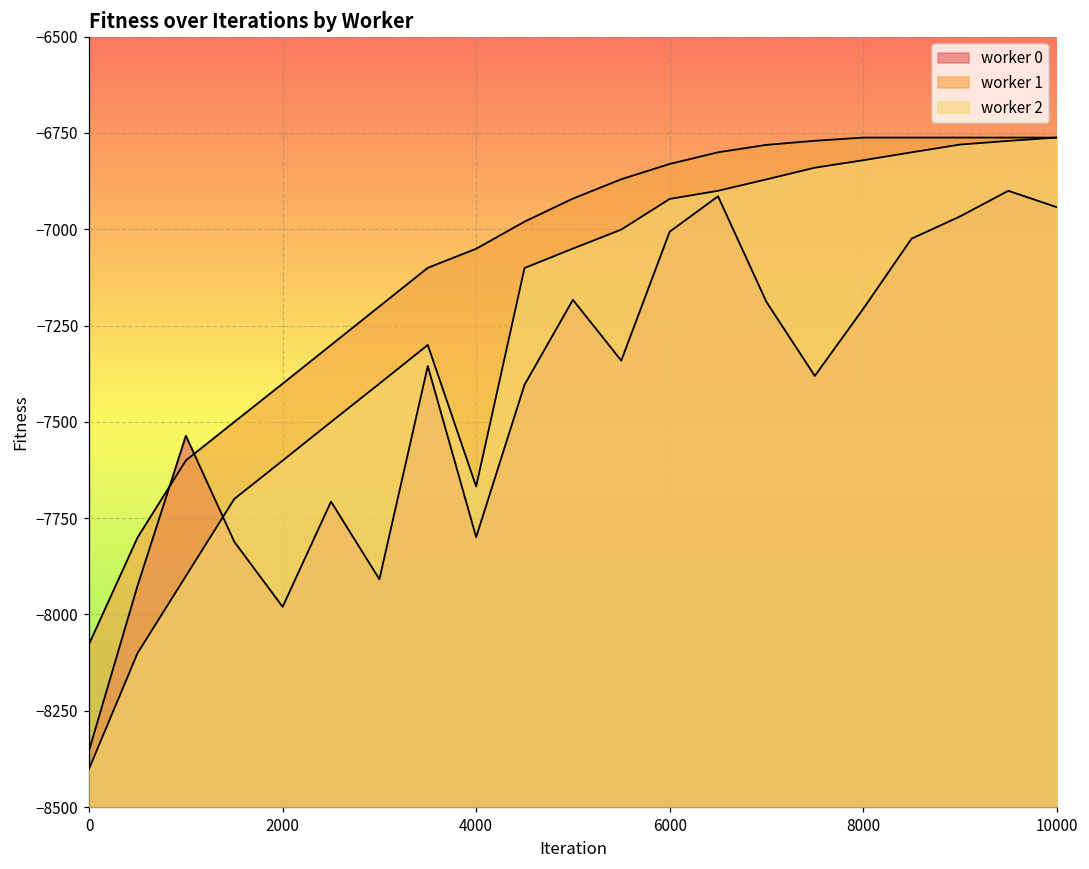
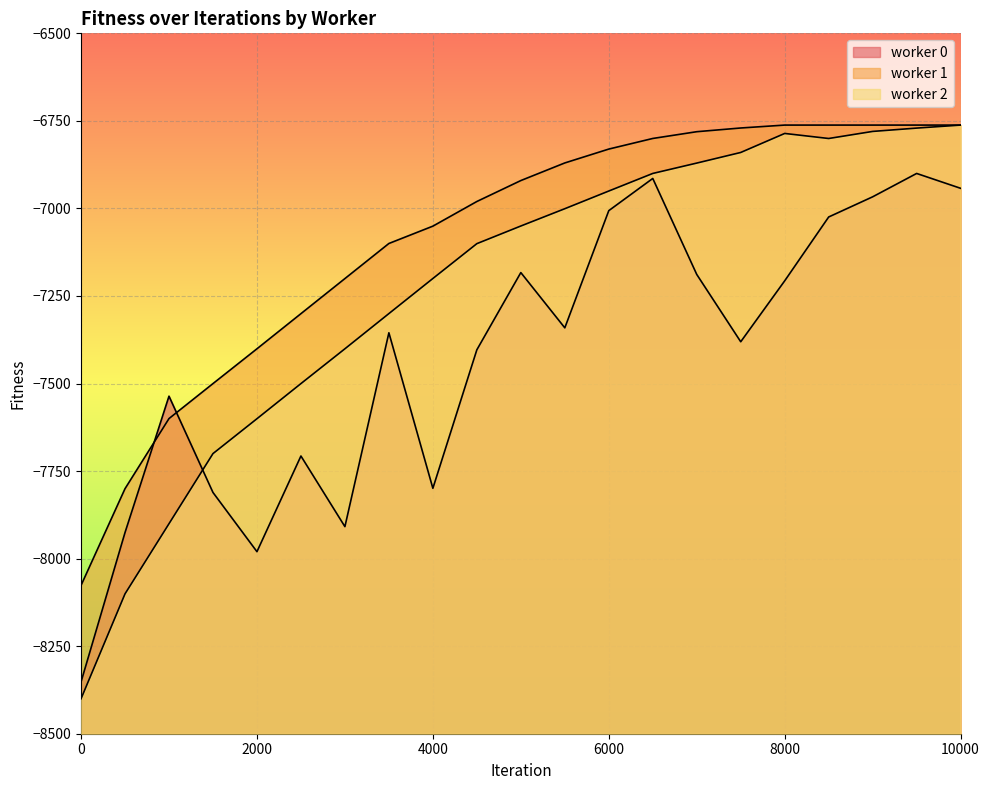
worker 2, 4000: -7670 -> -7200
worker 2, 6000: -6920 -> -6950
worker 2, 8000: -6820 -> -6790
